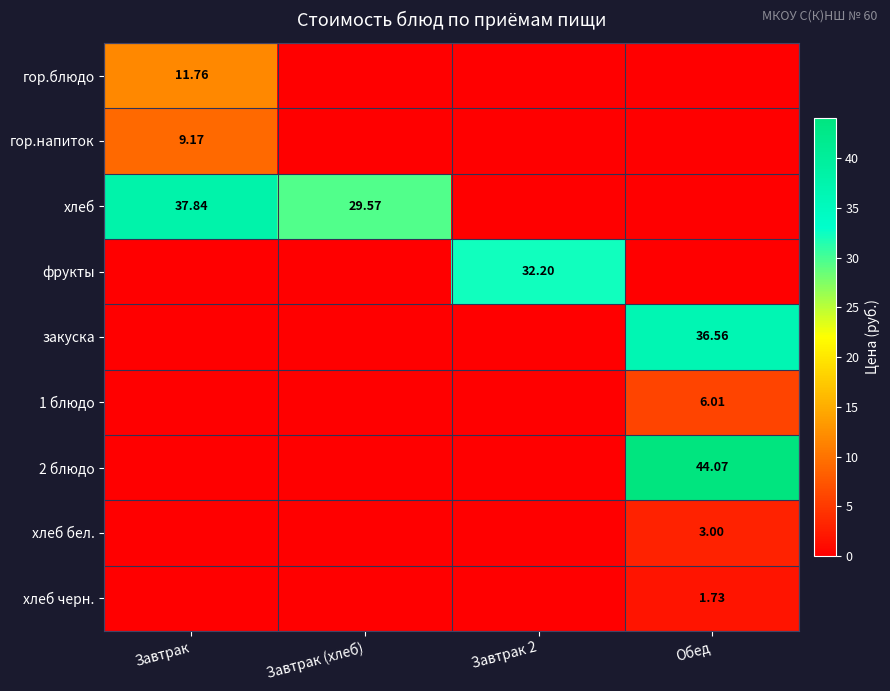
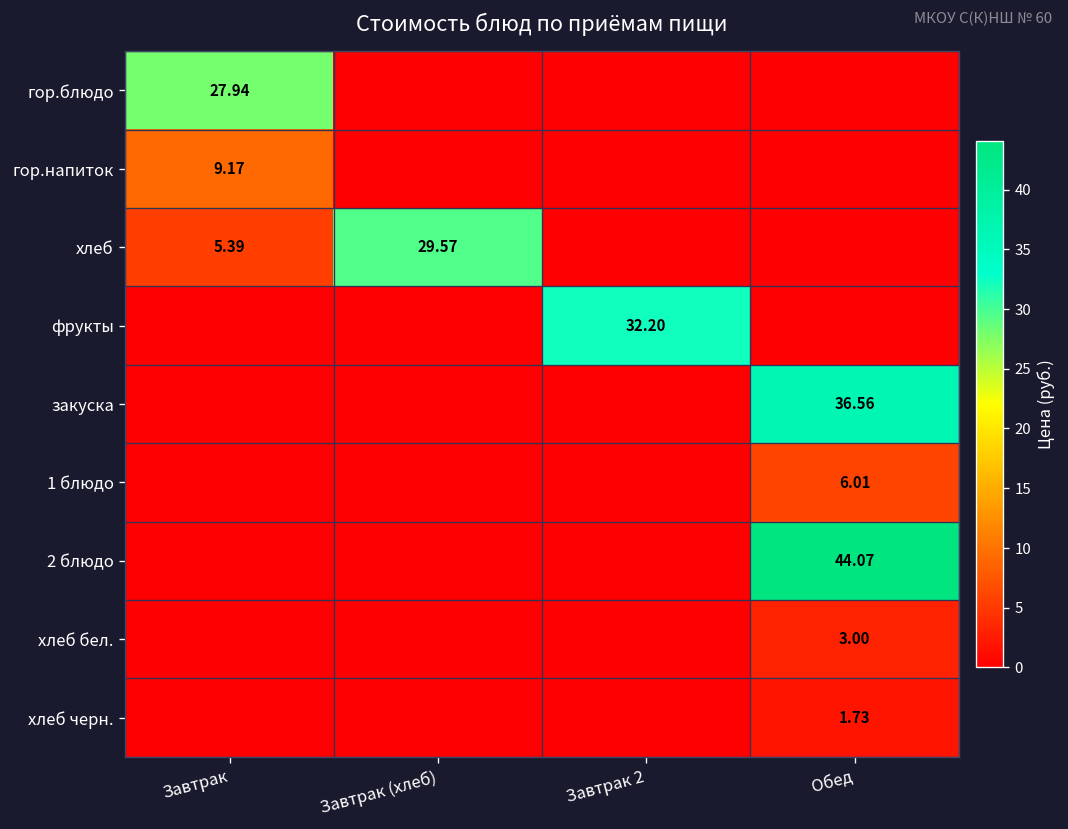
гор.блюдо, Завтрак: 11.76 -> 27.94
хлеб, Завтрак: 37.84 -> 5.39
